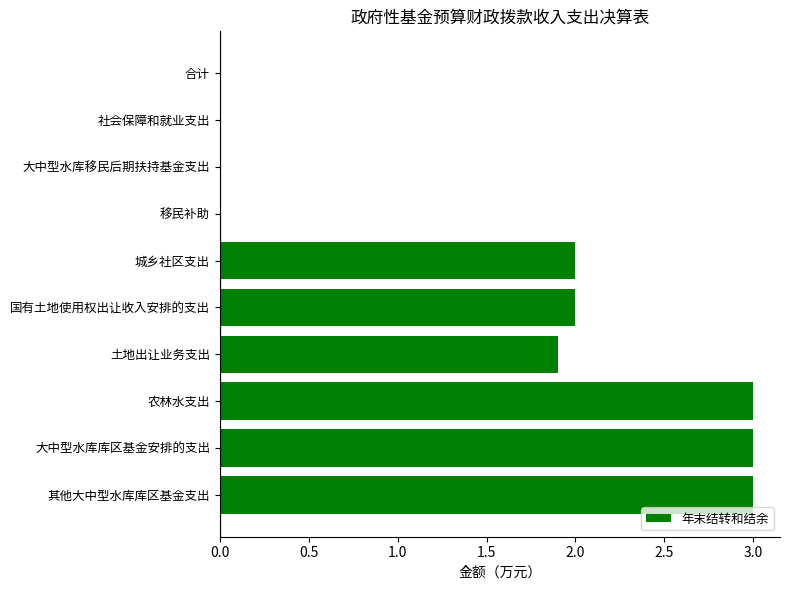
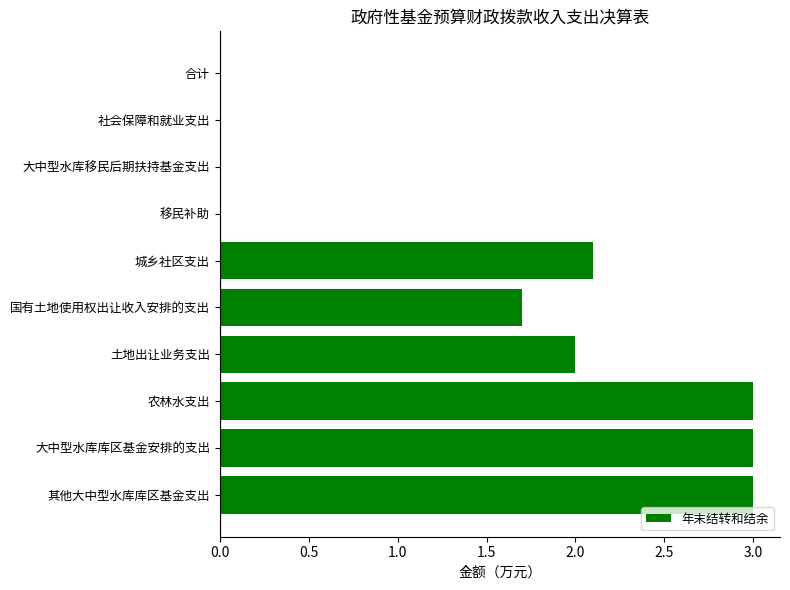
城乡社区支出: 2.0 -> 2.1
国有土地使用权出让收入安排的支出: 2.0 -> 1.7
土地出让业务支出: 1.9 -> 2.0
